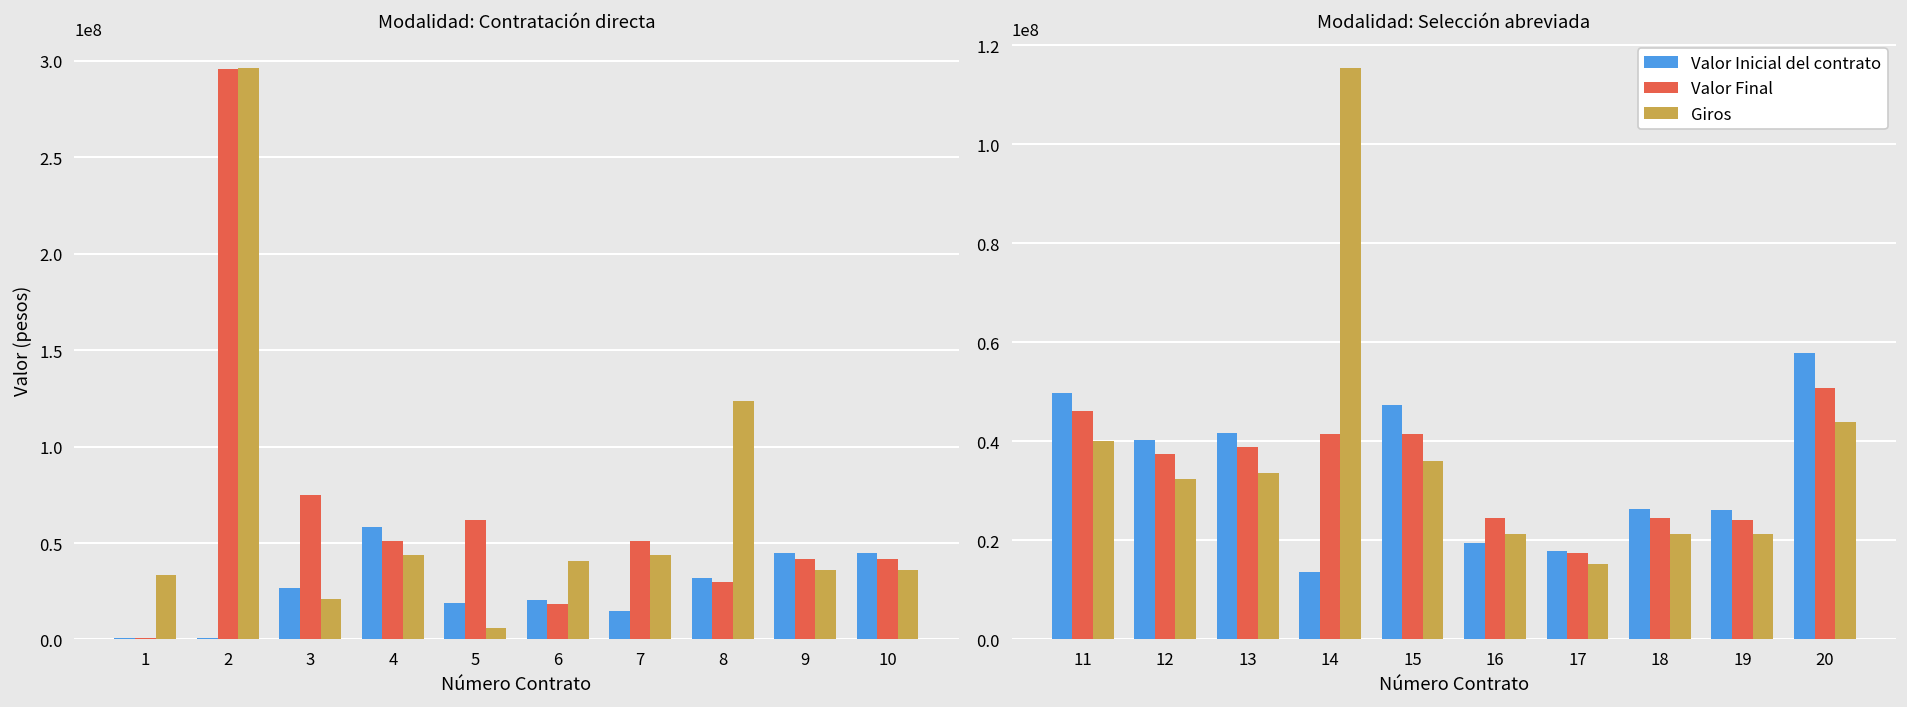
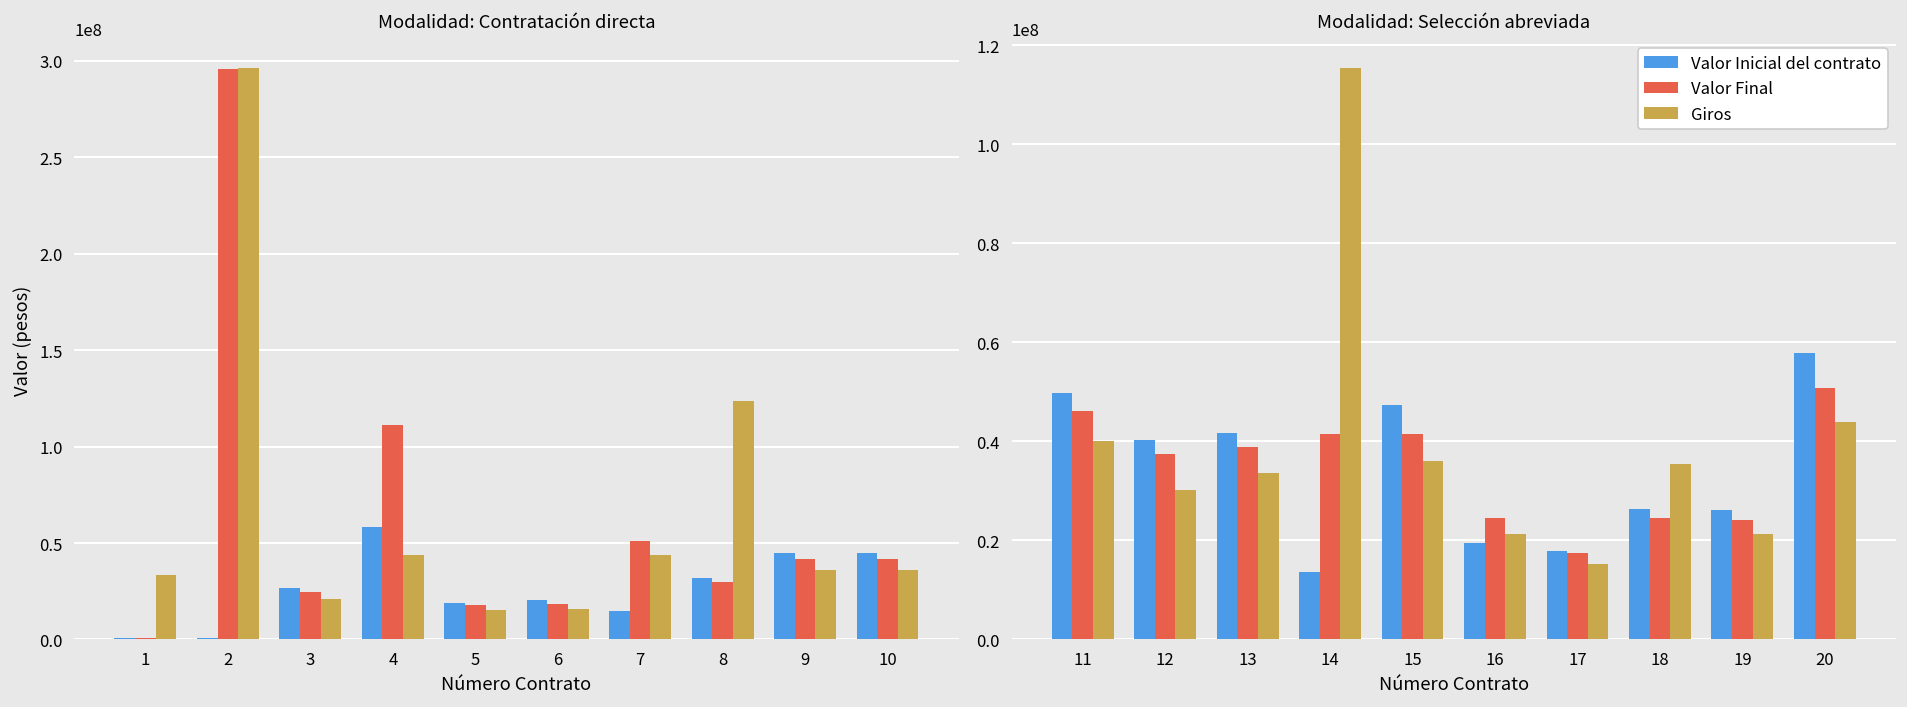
Modalidad: Contratación directa, Valor Final, 3: 75000000 -> 25000000
Modalidad: Contratación directa, Valor Final, 4: 51000000 -> 111000000
Modalidad: Contratación directa, Valor Final, 5: 62000000 -> 18000000
Modalidad: Contratación directa, Giros, 5: 6000000 -> 15000000
Modalidad: Contratación directa, Giros, 6: 41000000 -> 16000000
Modalidad: Selección abreviada, Giros, 12: 32000000 -> 30000000
Modalidad: Selección abreviada, Giros, 18: 21000000 -> 35000000
